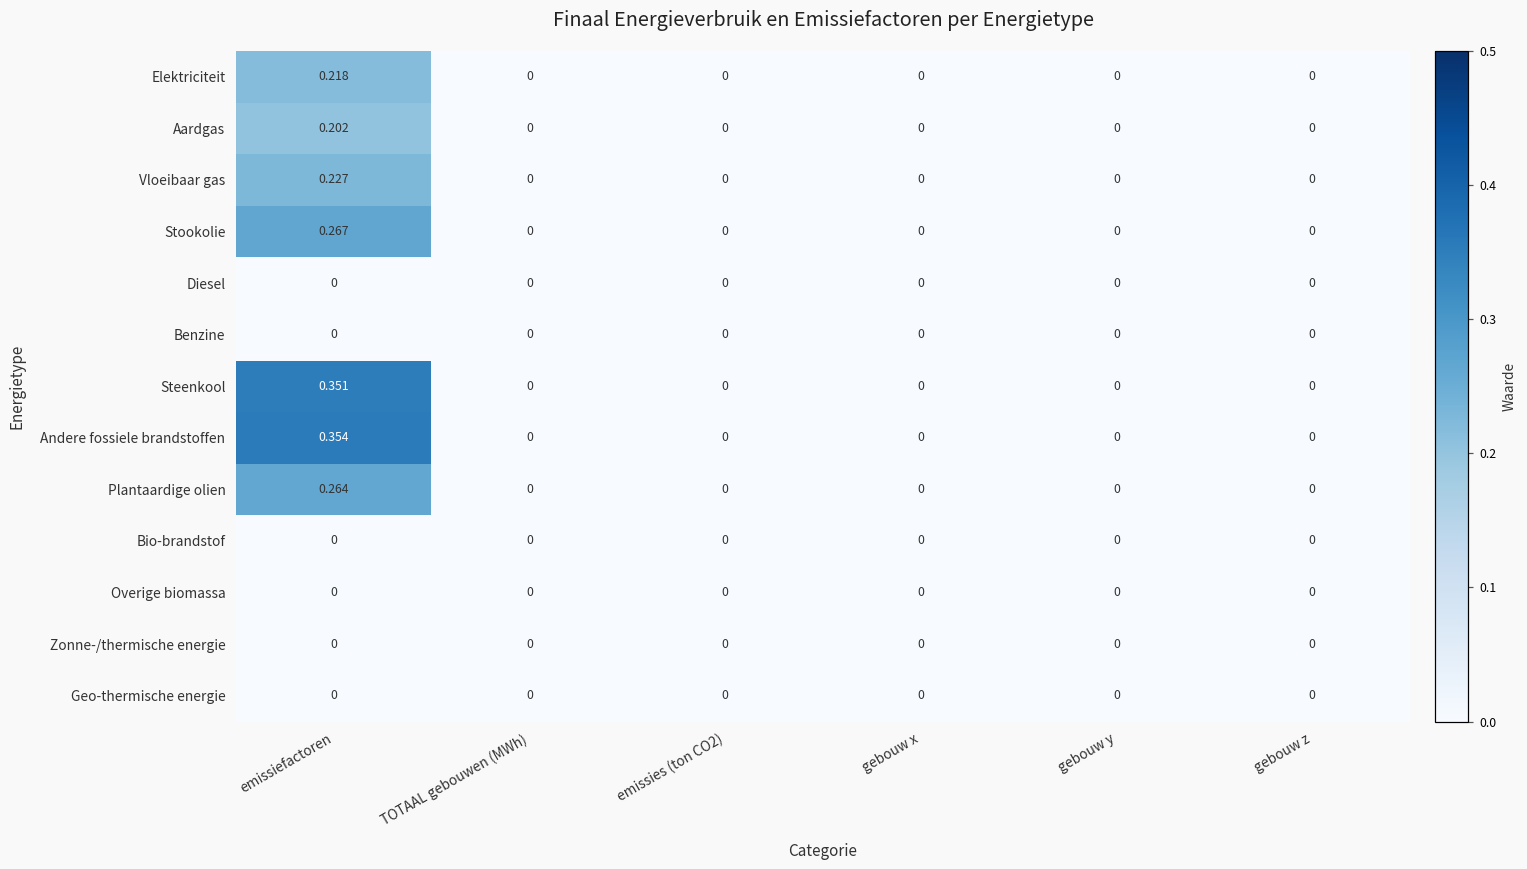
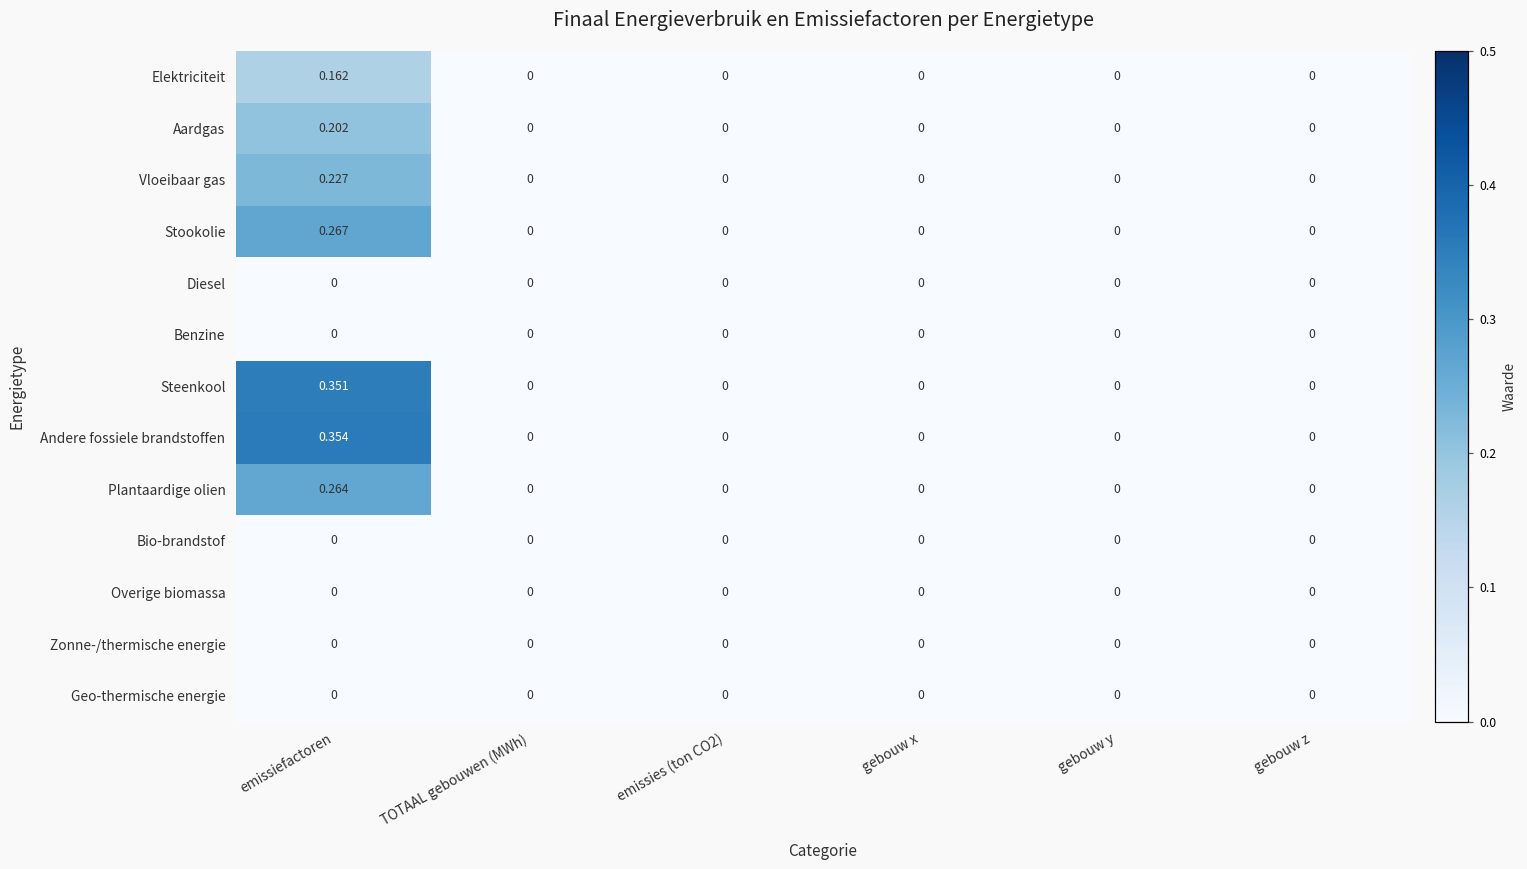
Elektriciteit, emissiefactoren: 0.218 -> 0.162
